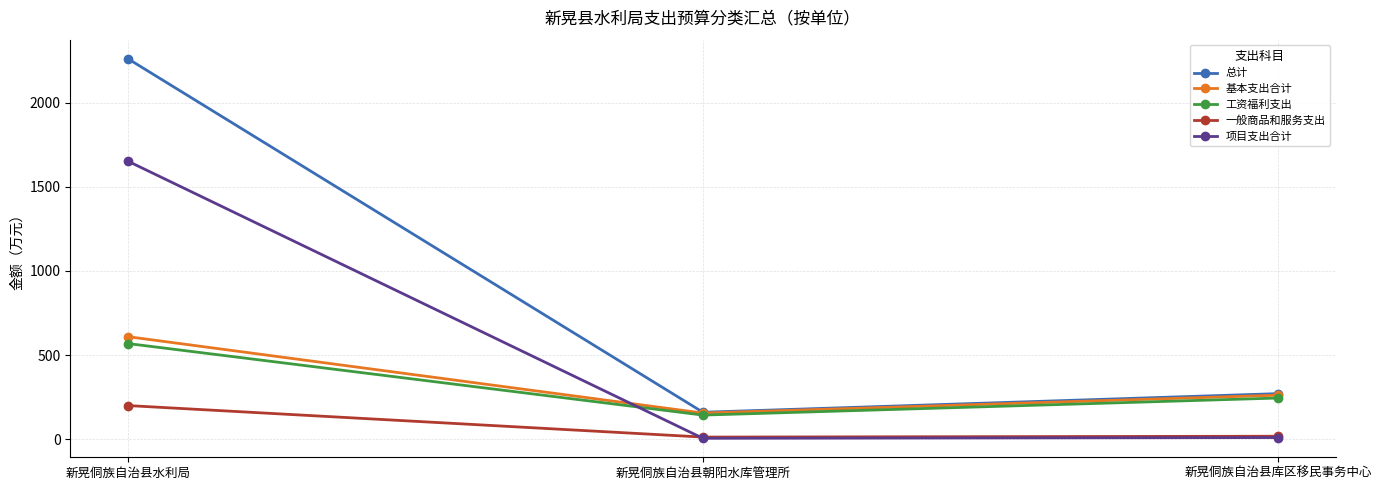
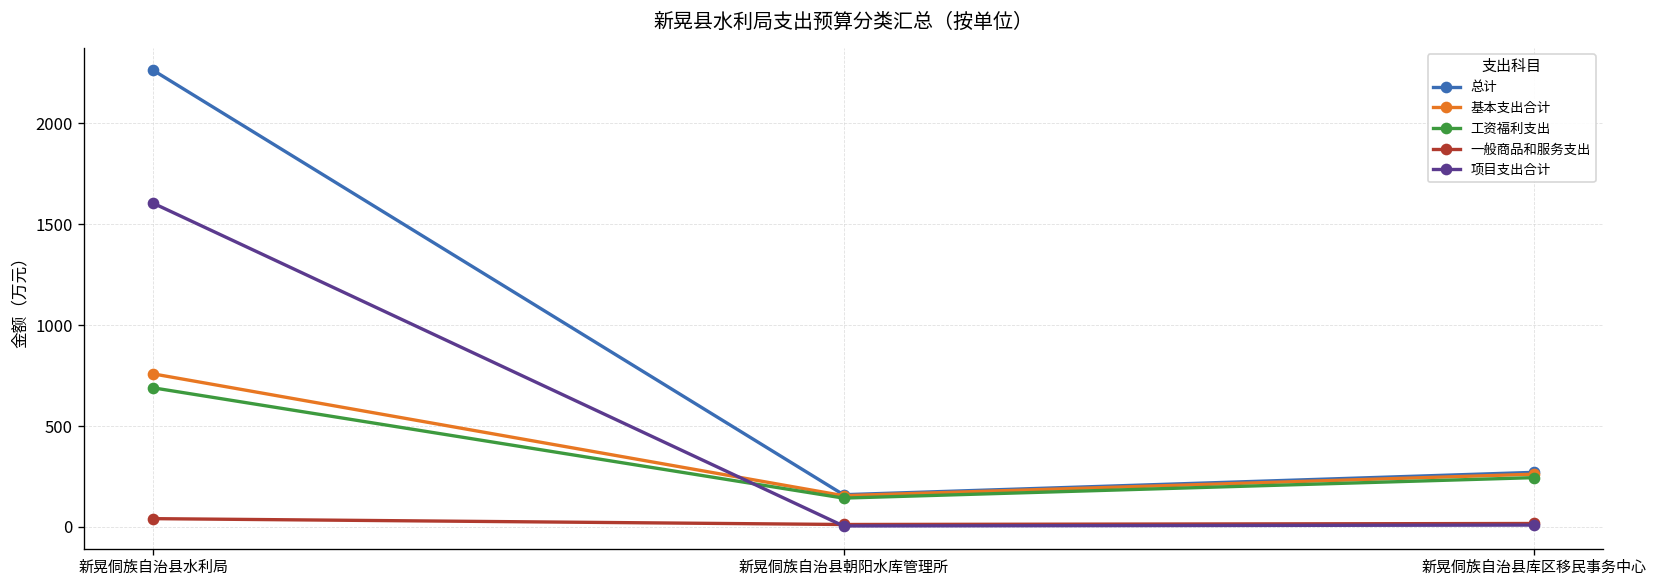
基本支出合计, 新晃侗族自治县水利局: 610 -> 760
工资福利支出, 新晃侗族自治县水利局: 570 -> 690
一般商品和服务支出, 新晃侗族自治县水利局: 200 -> 40
项目支出合计, 新晃侗族自治县水利局: 1650 -> 1600
